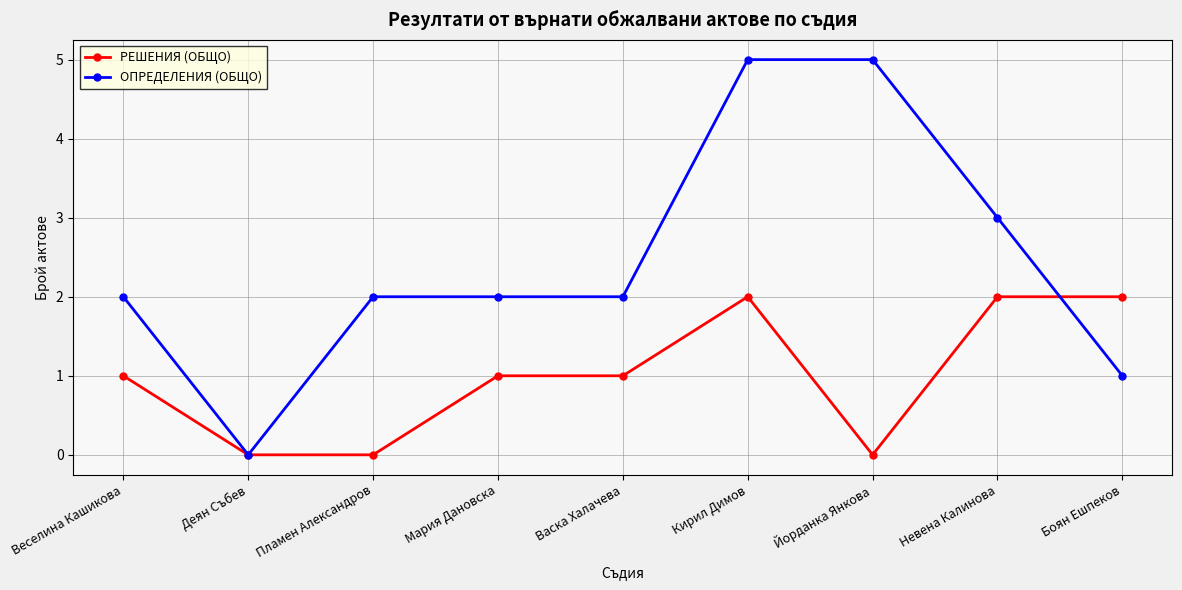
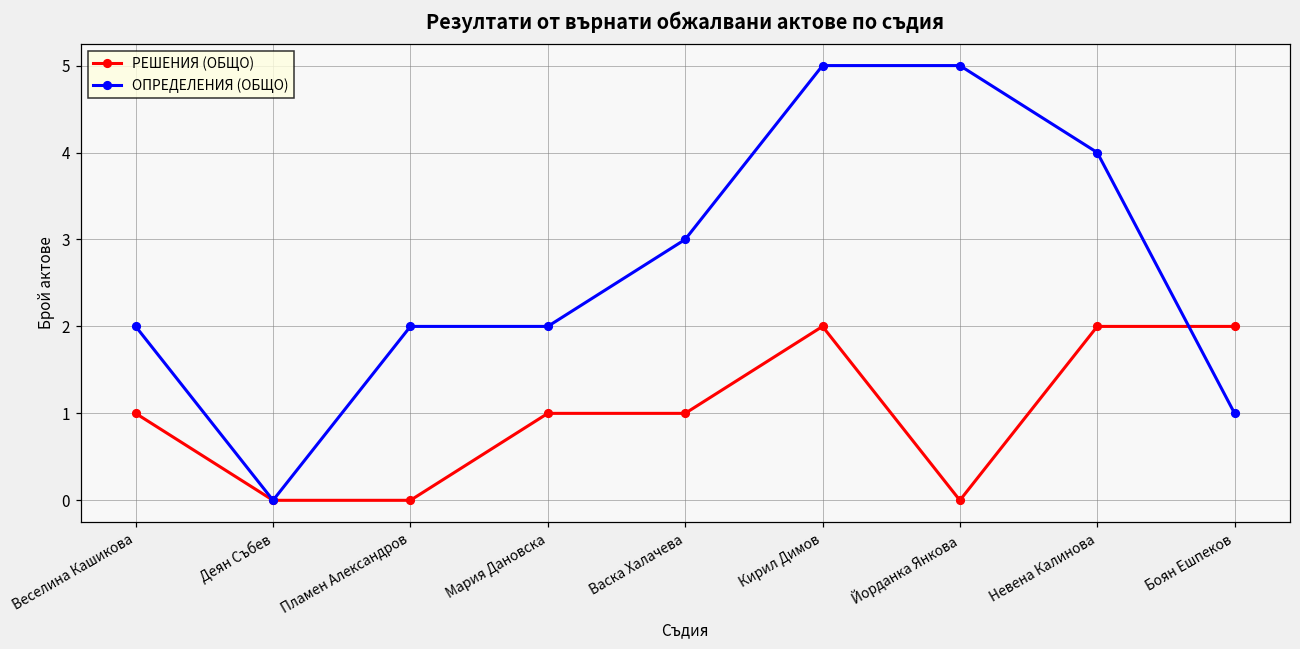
ОПРЕДЕЛЕНИЯ (ОБЩО), Васка Халачева: 2 -> 3
ОПРЕДЕЛЕНИЯ (ОБЩО), Невена Калинова: 3 -> 4
